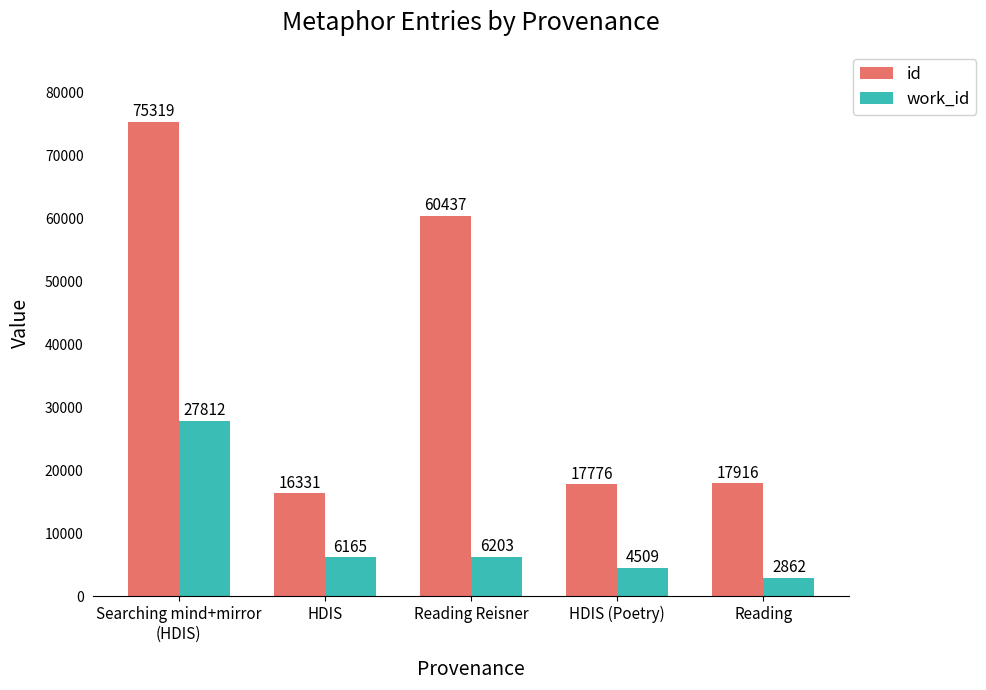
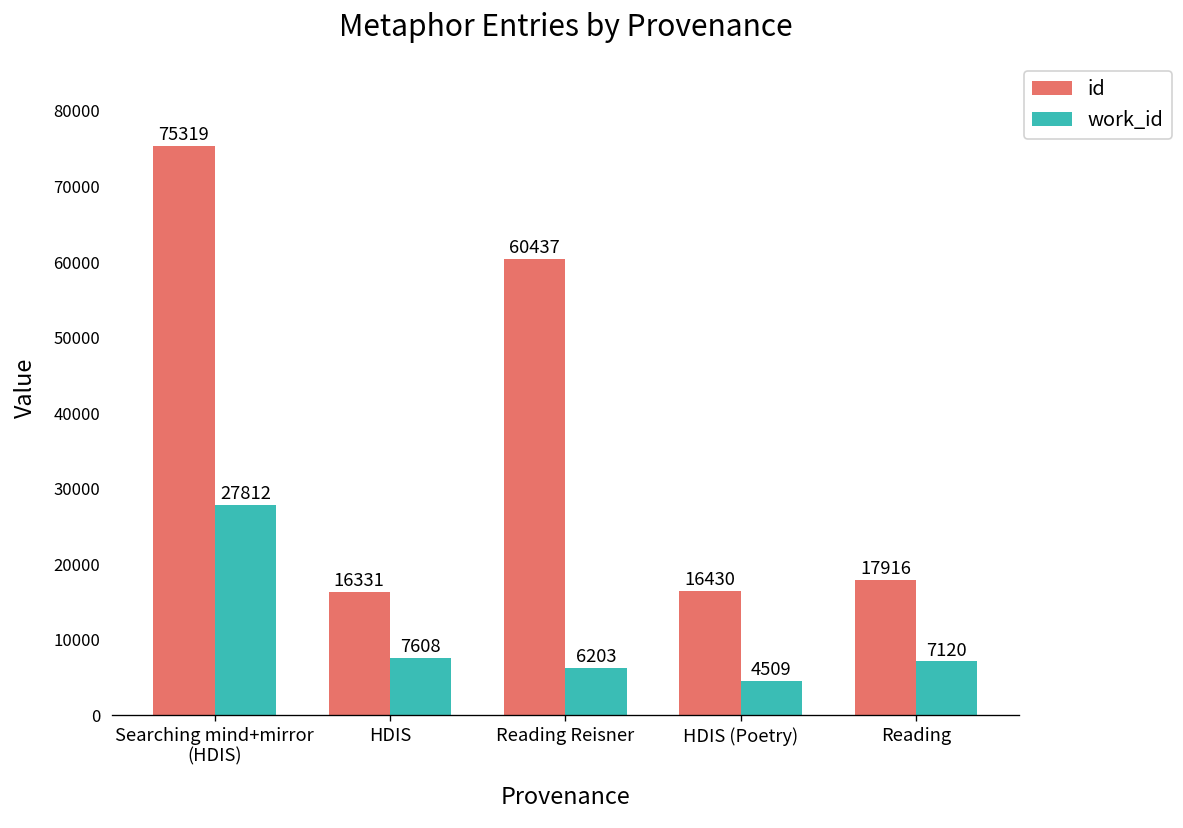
work_id, HDIS: 6165 -> 7608
id, HDIS (Poetry): 17776 -> 16430
work_id, Reading: 2862 -> 7120
